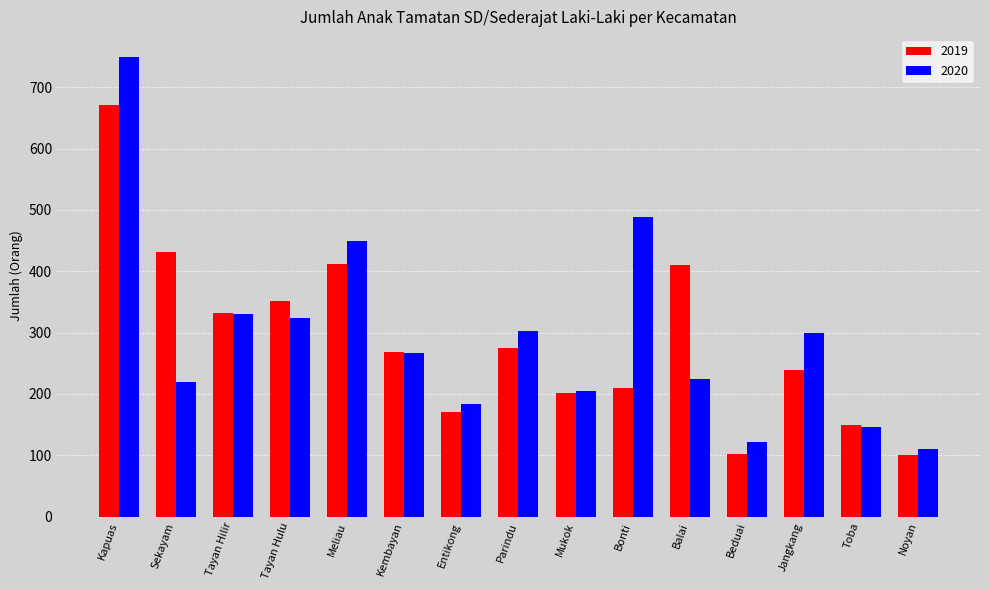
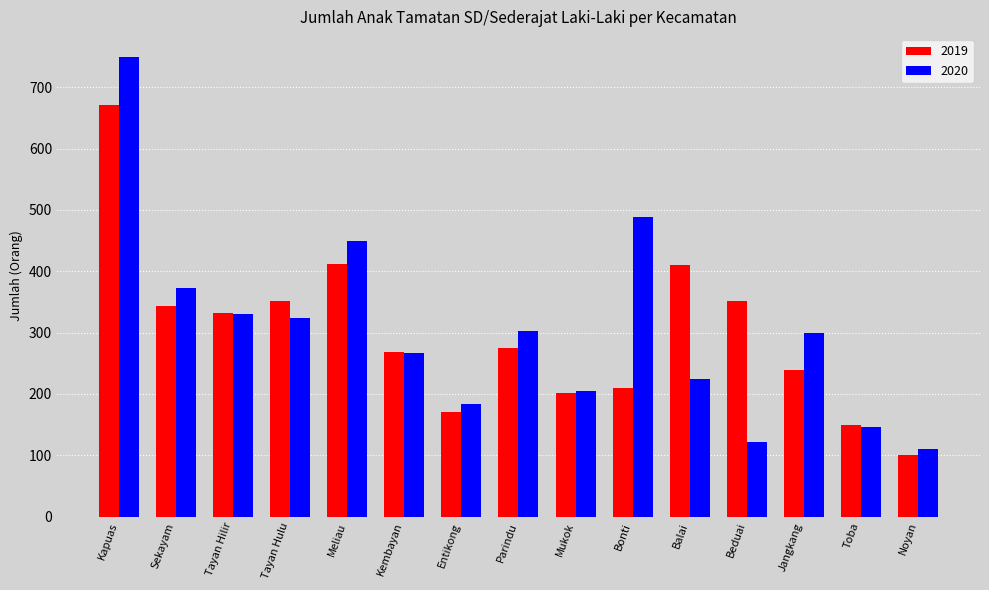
2019, Sekayam: 430 -> 340
2020, Sekayam: 220 -> 370
2019, Beduai: 100 -> 350
